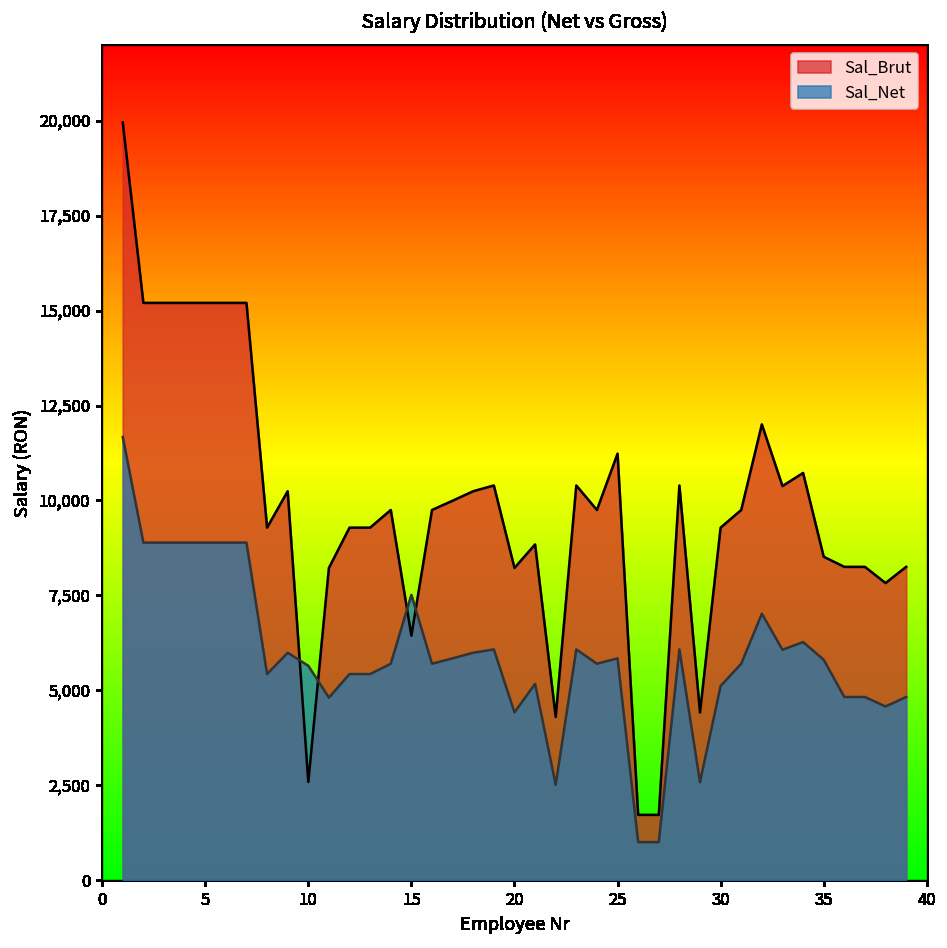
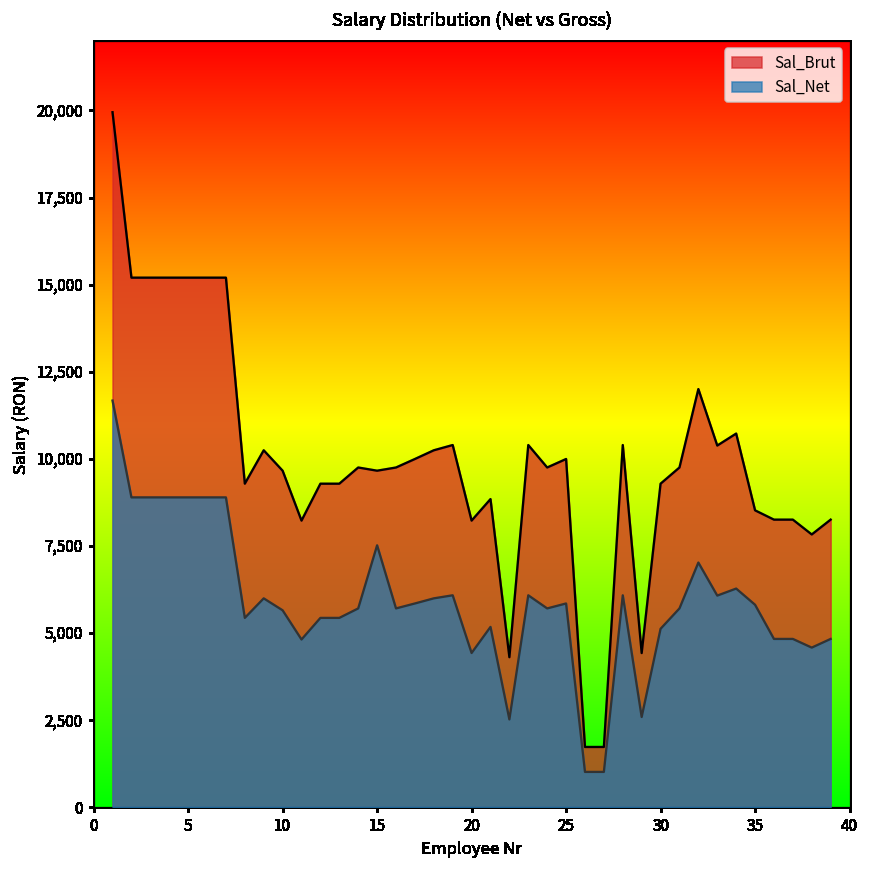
Sal_Brut, 10: 2,600 -> 9,700
Sal_Brut, 15: 6,400 -> 9,700
Sal_Brut, 25: 11,200 -> 10,000
